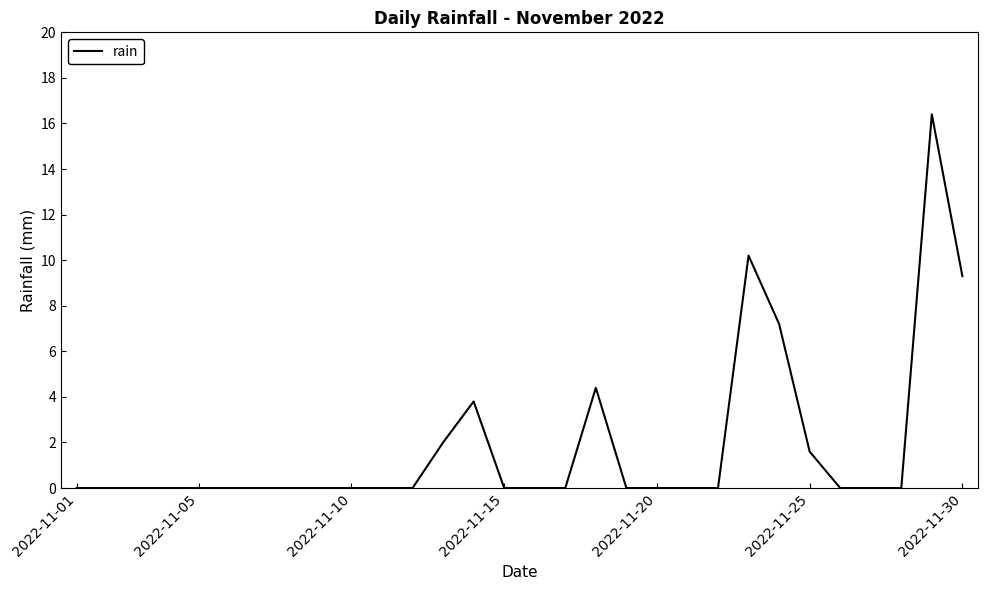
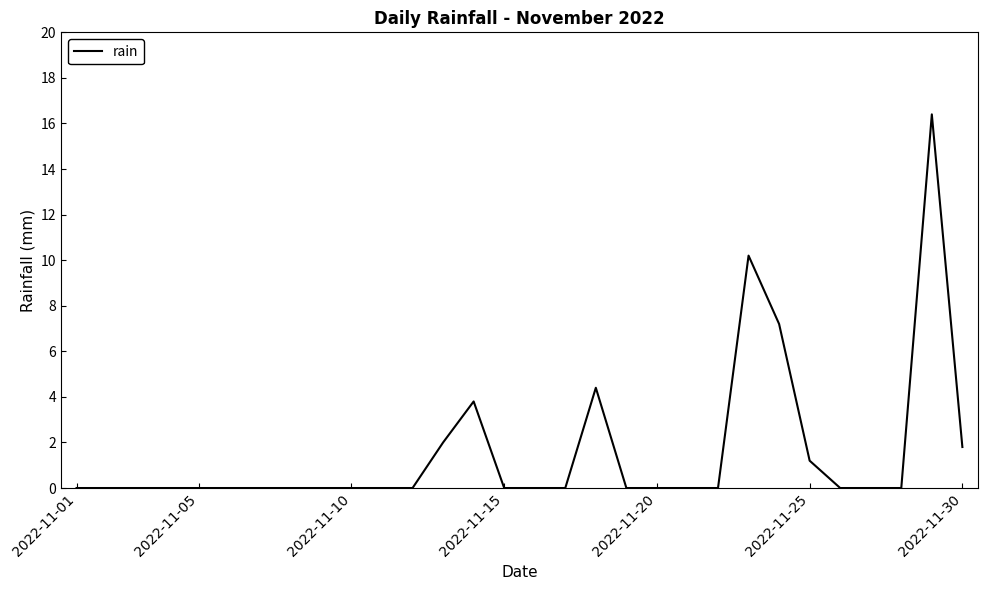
2022-11-25: 1.6 -> 1.2
2022-11-30: 9.3 -> 1.8
